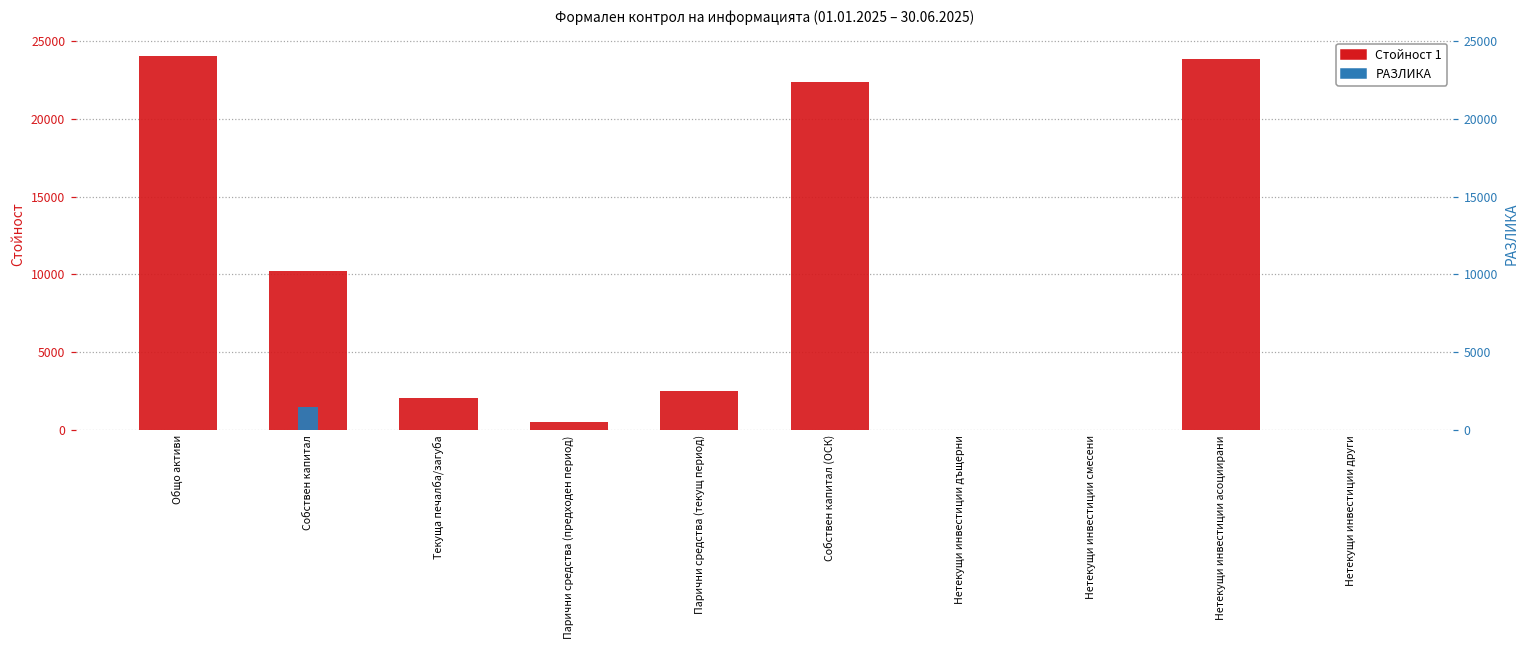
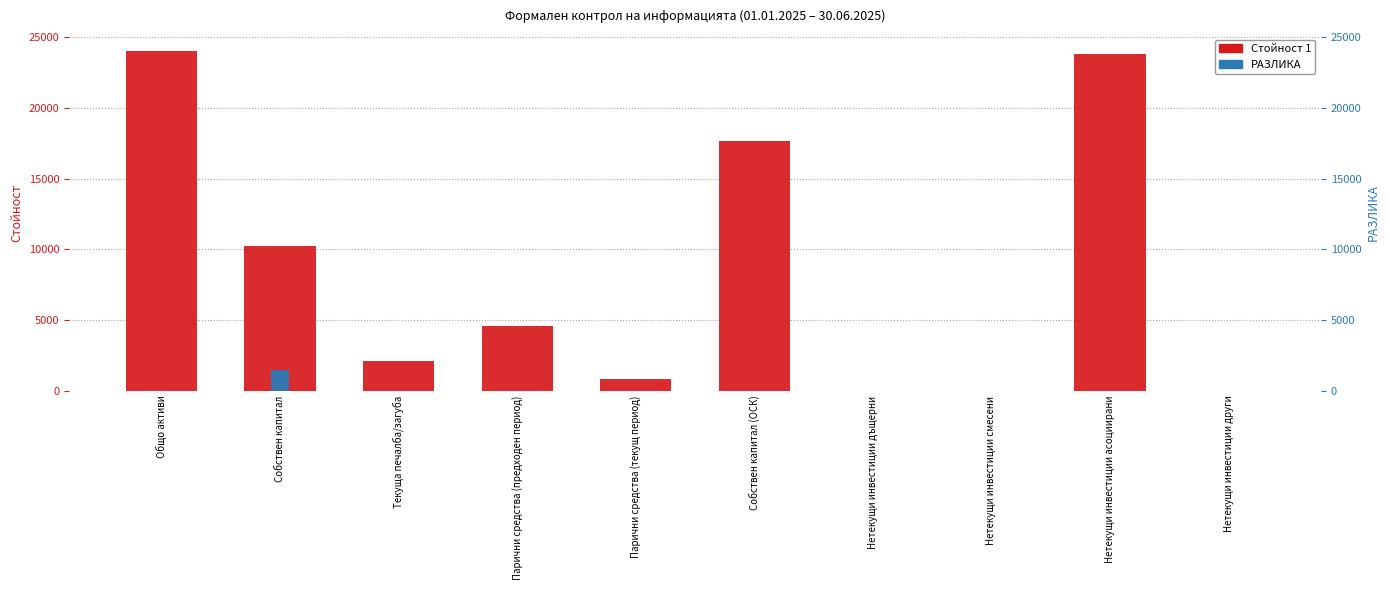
Стойност 1, Парични средства (предходен период): 500 -> 4600
Стойност 1, Парични средства (текущ период): 2500 -> 800
Стойност 1, Собствен капитал (ОСК): 22400 -> 17700
